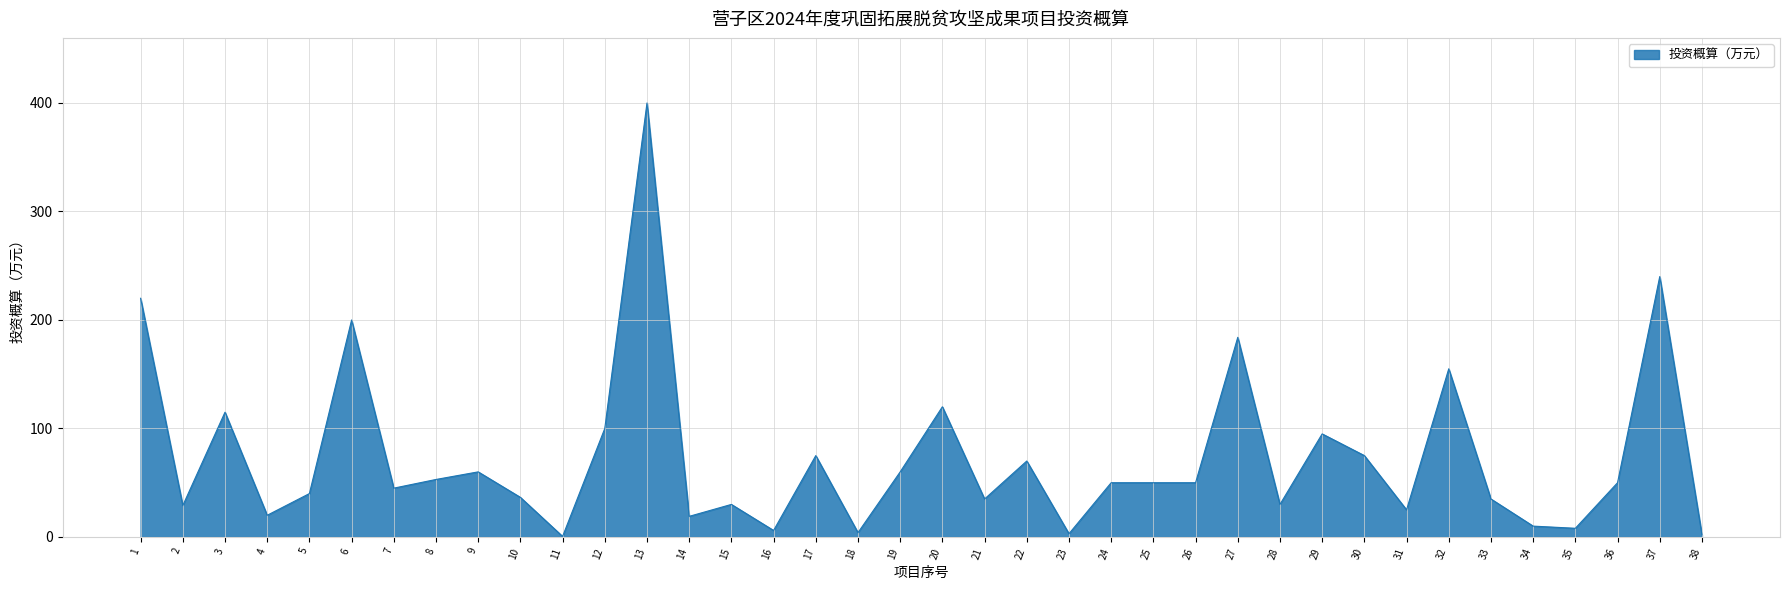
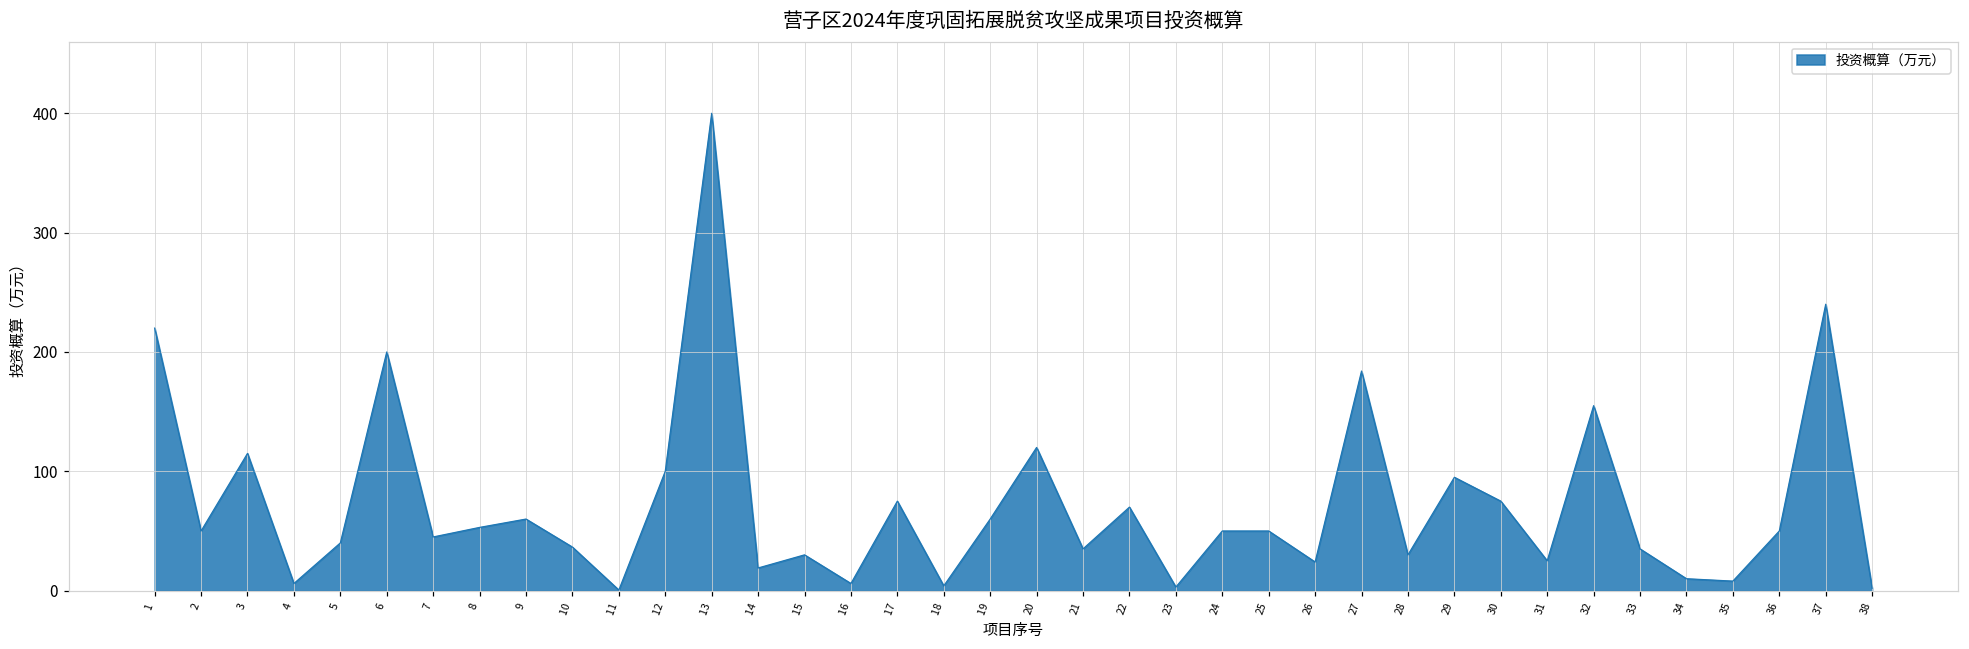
2: 29 -> 50
4: 20 -> 6
26: 50 -> 24
